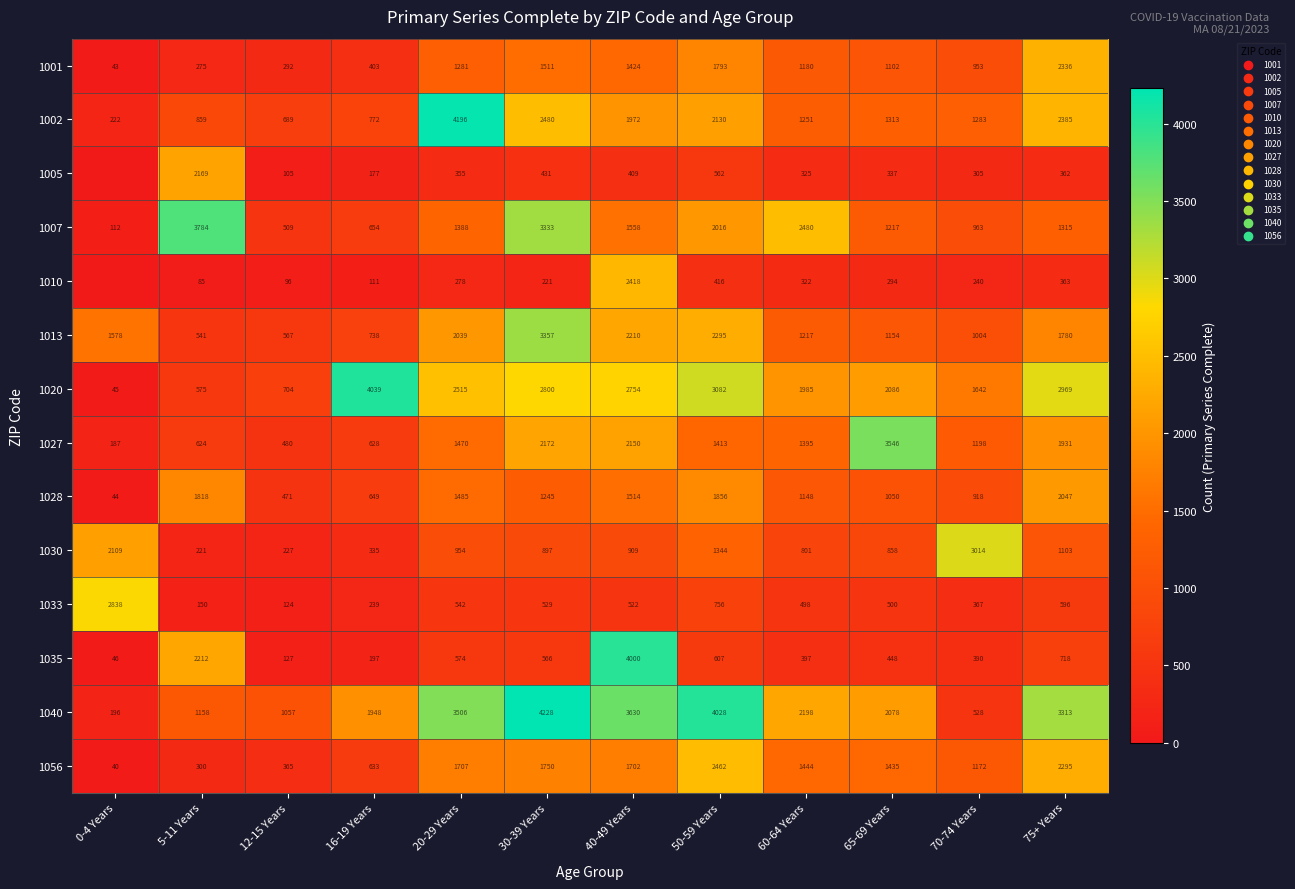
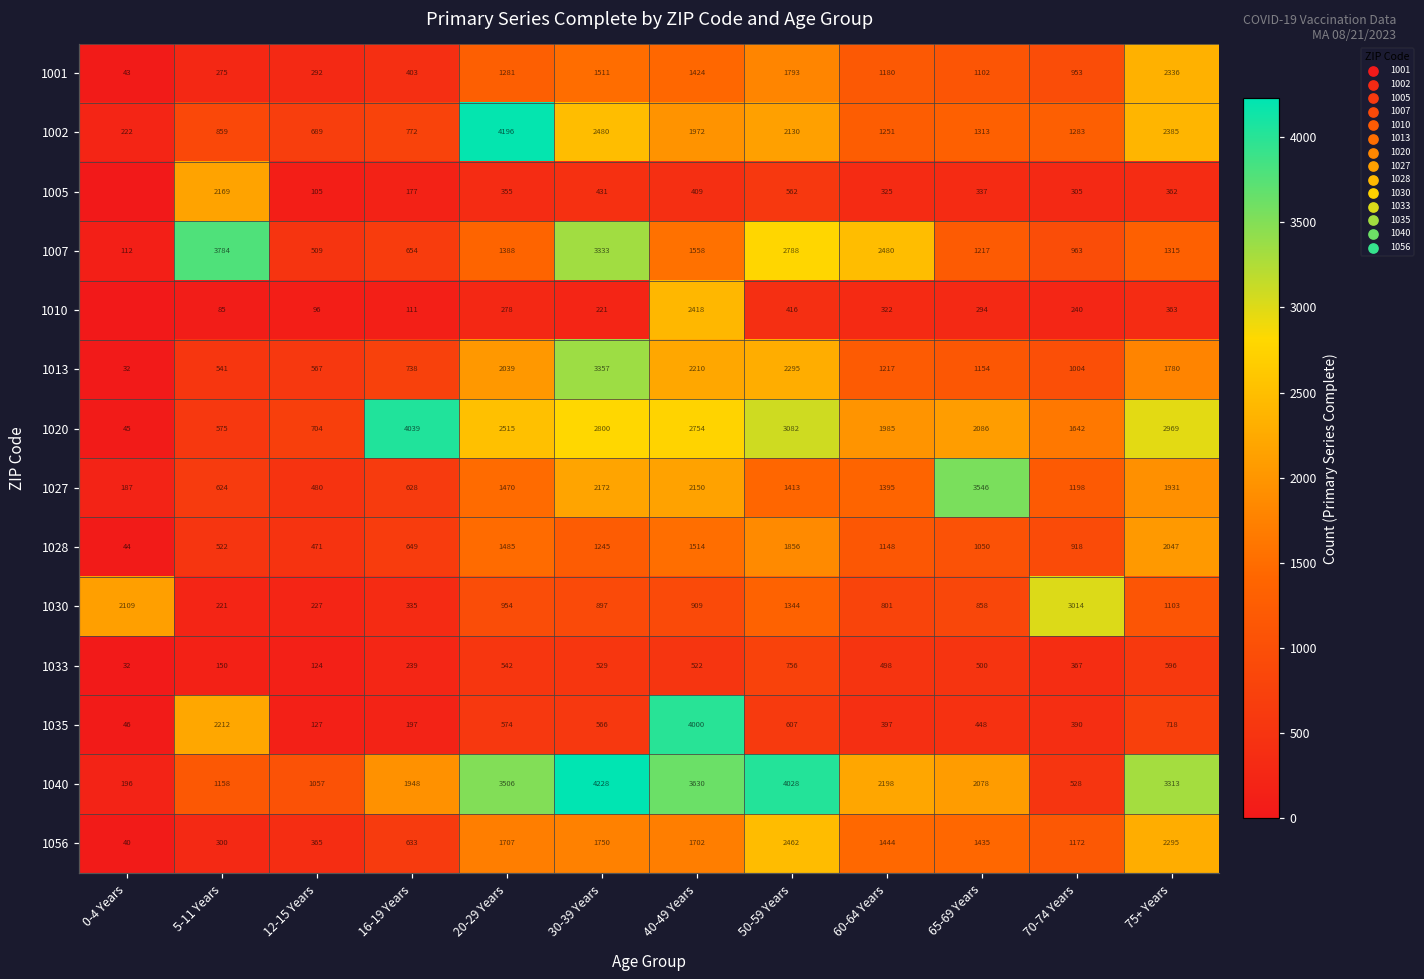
1007, 50-59 Years: 2016 -> 2788
1013, 0-4 Years: 1578 -> 32
1028, 5-11 Years: 1818 -> 522
1033, 0-4 Years: 2838 -> 32
